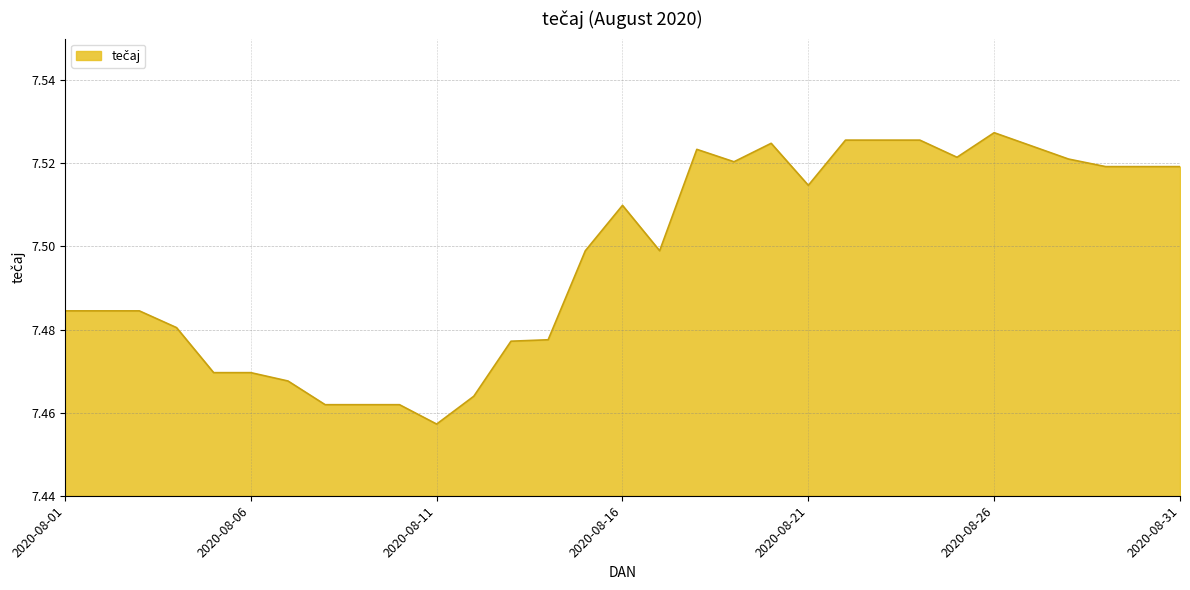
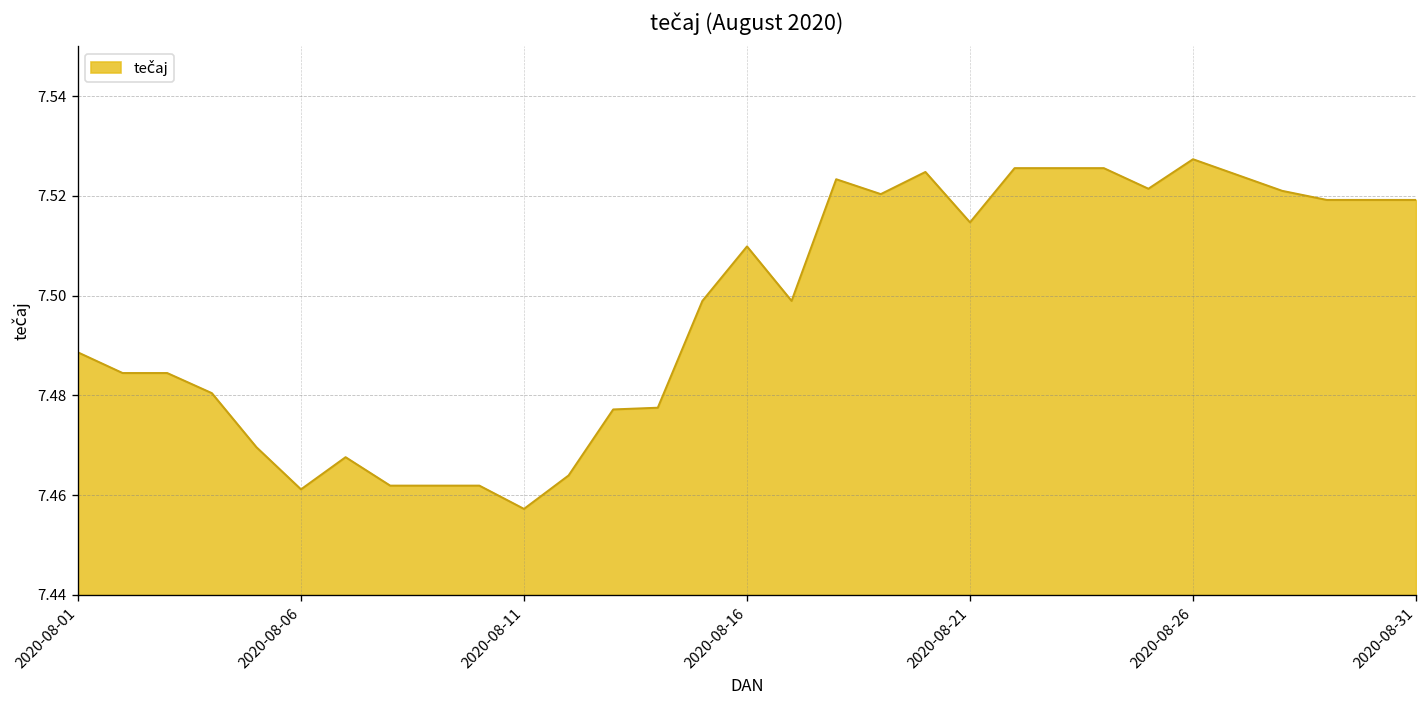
2020-08-01: 7.484 -> 7.489
2020-08-06: 7.470 -> 7.461
